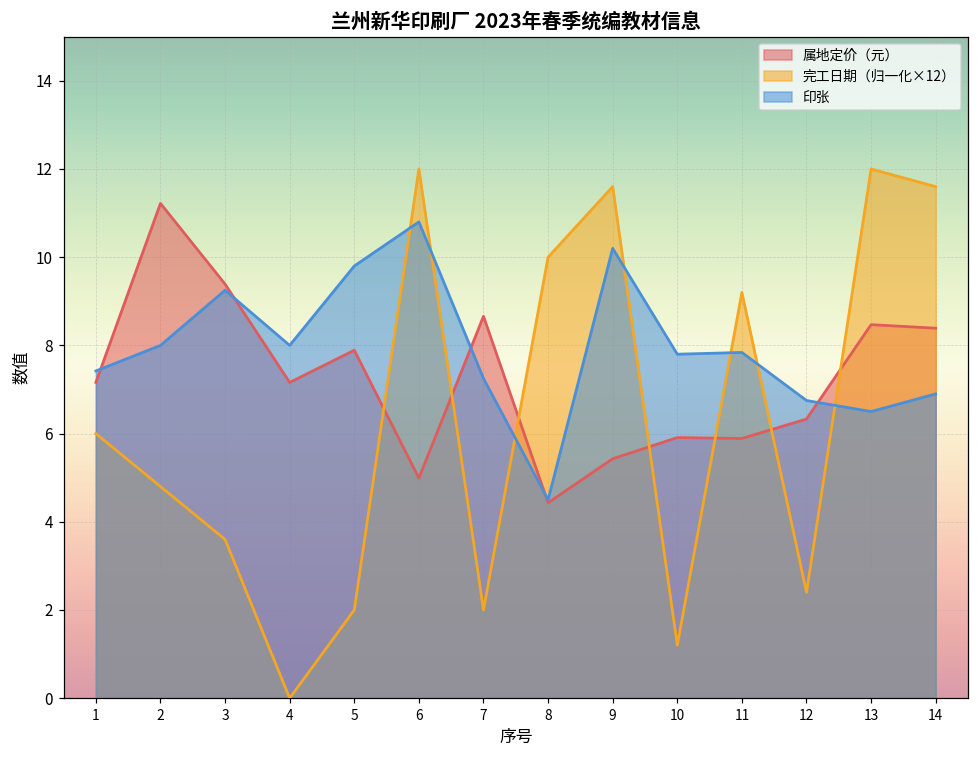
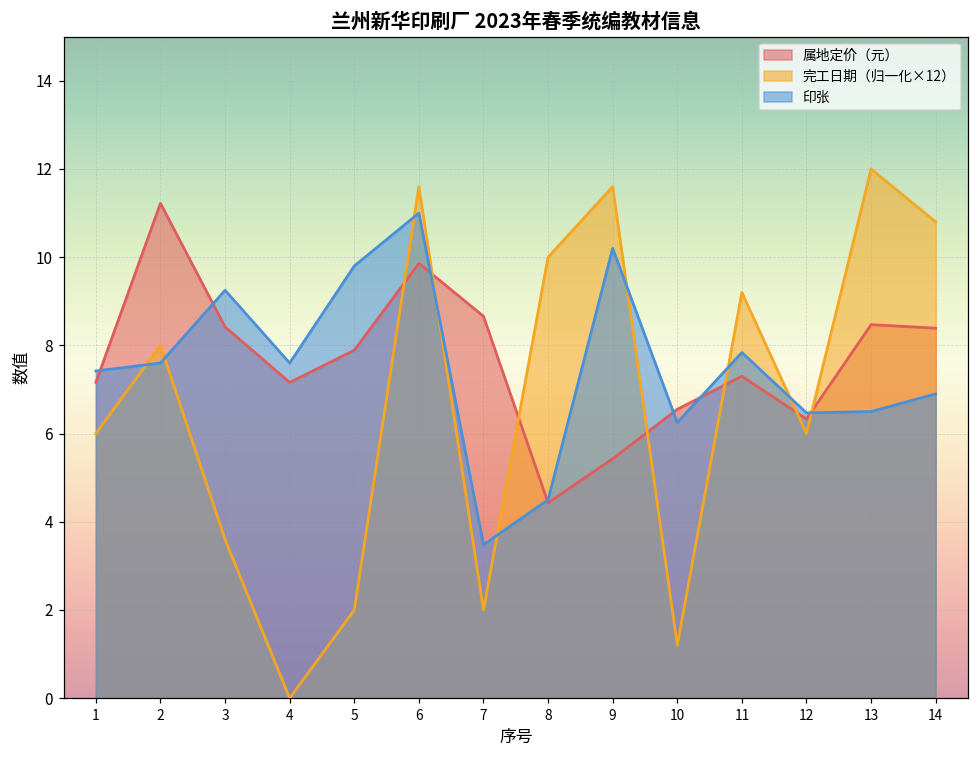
完工日期（归一化×12）, 2: 4.8 -> 8.0
印张, 2: 8.0 -> 7.6
属地定价（元）, 3: 9.4 -> 8.4
印张, 4: 8.0 -> 7.6
属地定价（元）, 6: 5.0 -> 9.9
完工日期（归一化×12）, 6: 12.0 -> 11.6
印张, 6: 10.8 -> 11.0
印张, 7: 7.3 -> 3.5
属地定价（元）, 10: 5.9 -> 6.6
印张, 10: 7.8 -> 6.3
属地定价（元）, 11: 5.9 -> 7.3
完工日期（归一化×12）, 12: 2.4 -> 6.0
印张, 12: 6.8 -> 6.5
完工日期（归一化×12）, 14: 11.6 -> 10.8
